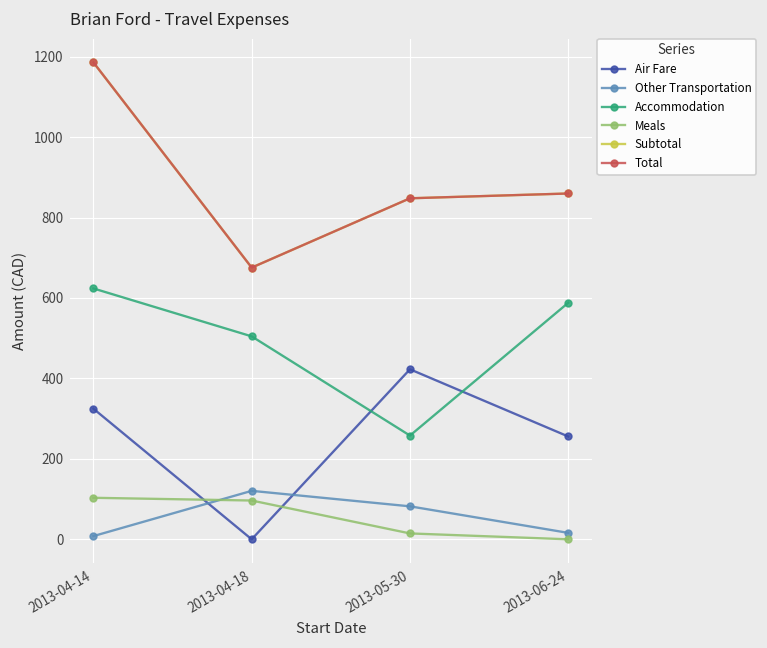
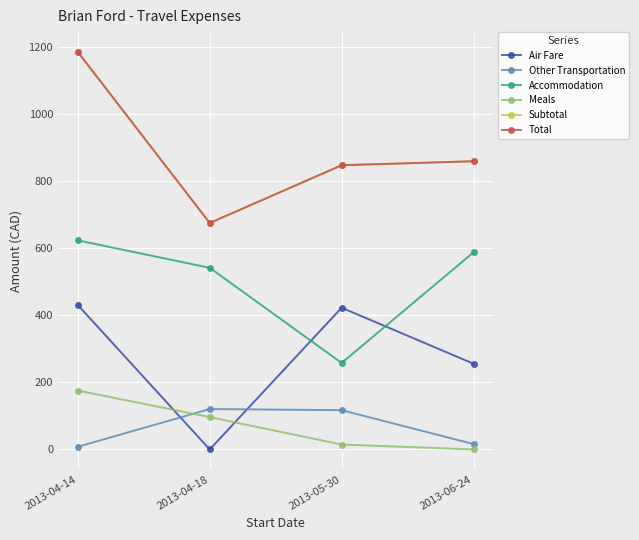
Air Fare, 2013-04-14: 320 -> 430
Meals, 2013-04-14: 100 -> 180
Accommodation, 2013-04-18: 500 -> 540
Other Transportation, 2013-05-30: 80 -> 120
